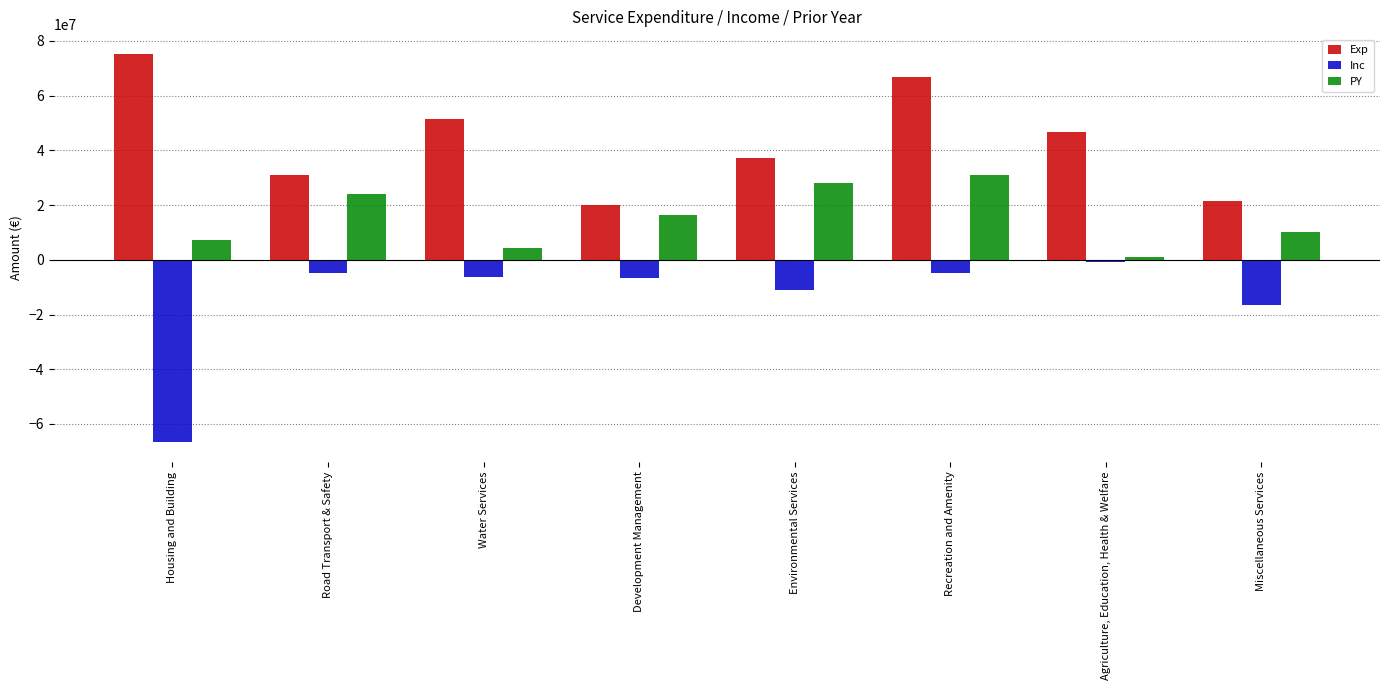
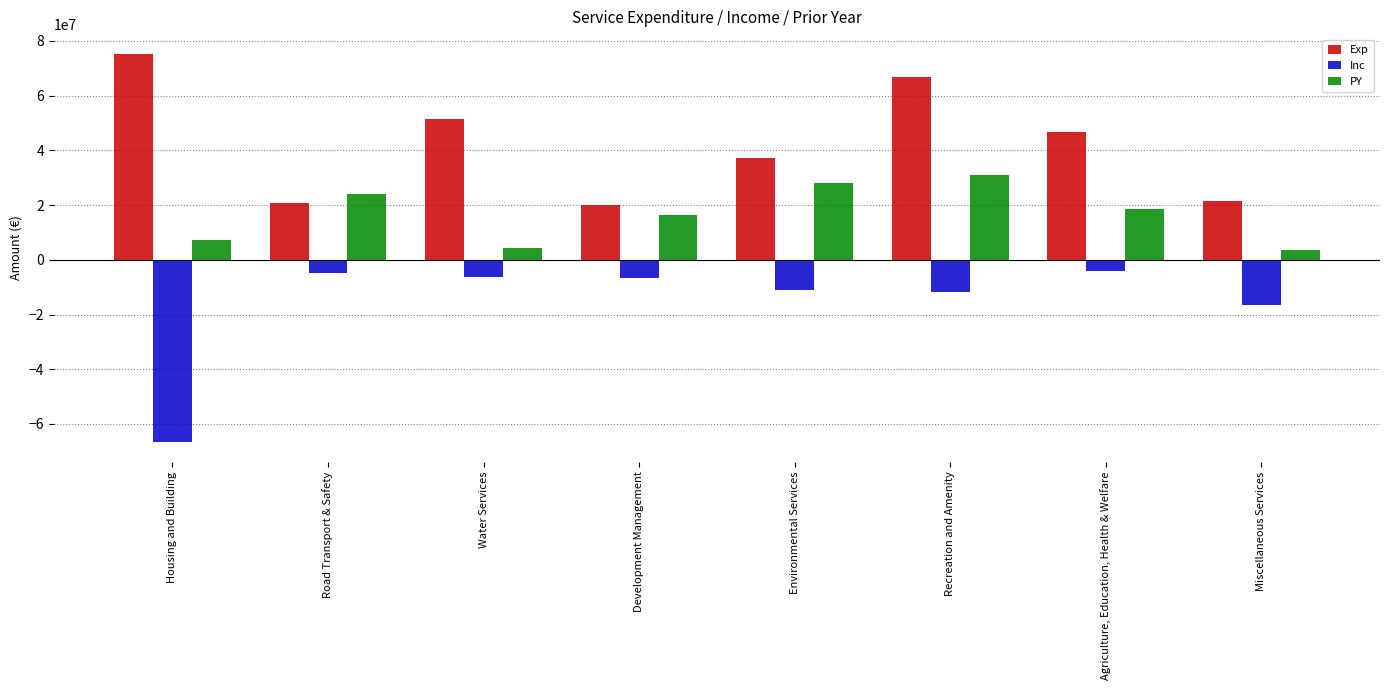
Exp, Road Transport & Safety: 31000000 -> 21000000
Inc, Recreation and Amenity: -5000000 -> -12000000
Inc, Agriculture, Education, Health & Welfare: -1000000 -> -4000000
PY, Agriculture, Education, Health & Welfare: 1000000 -> 18000000
PY, Miscellaneous Services: 10000000 -> 4000000
